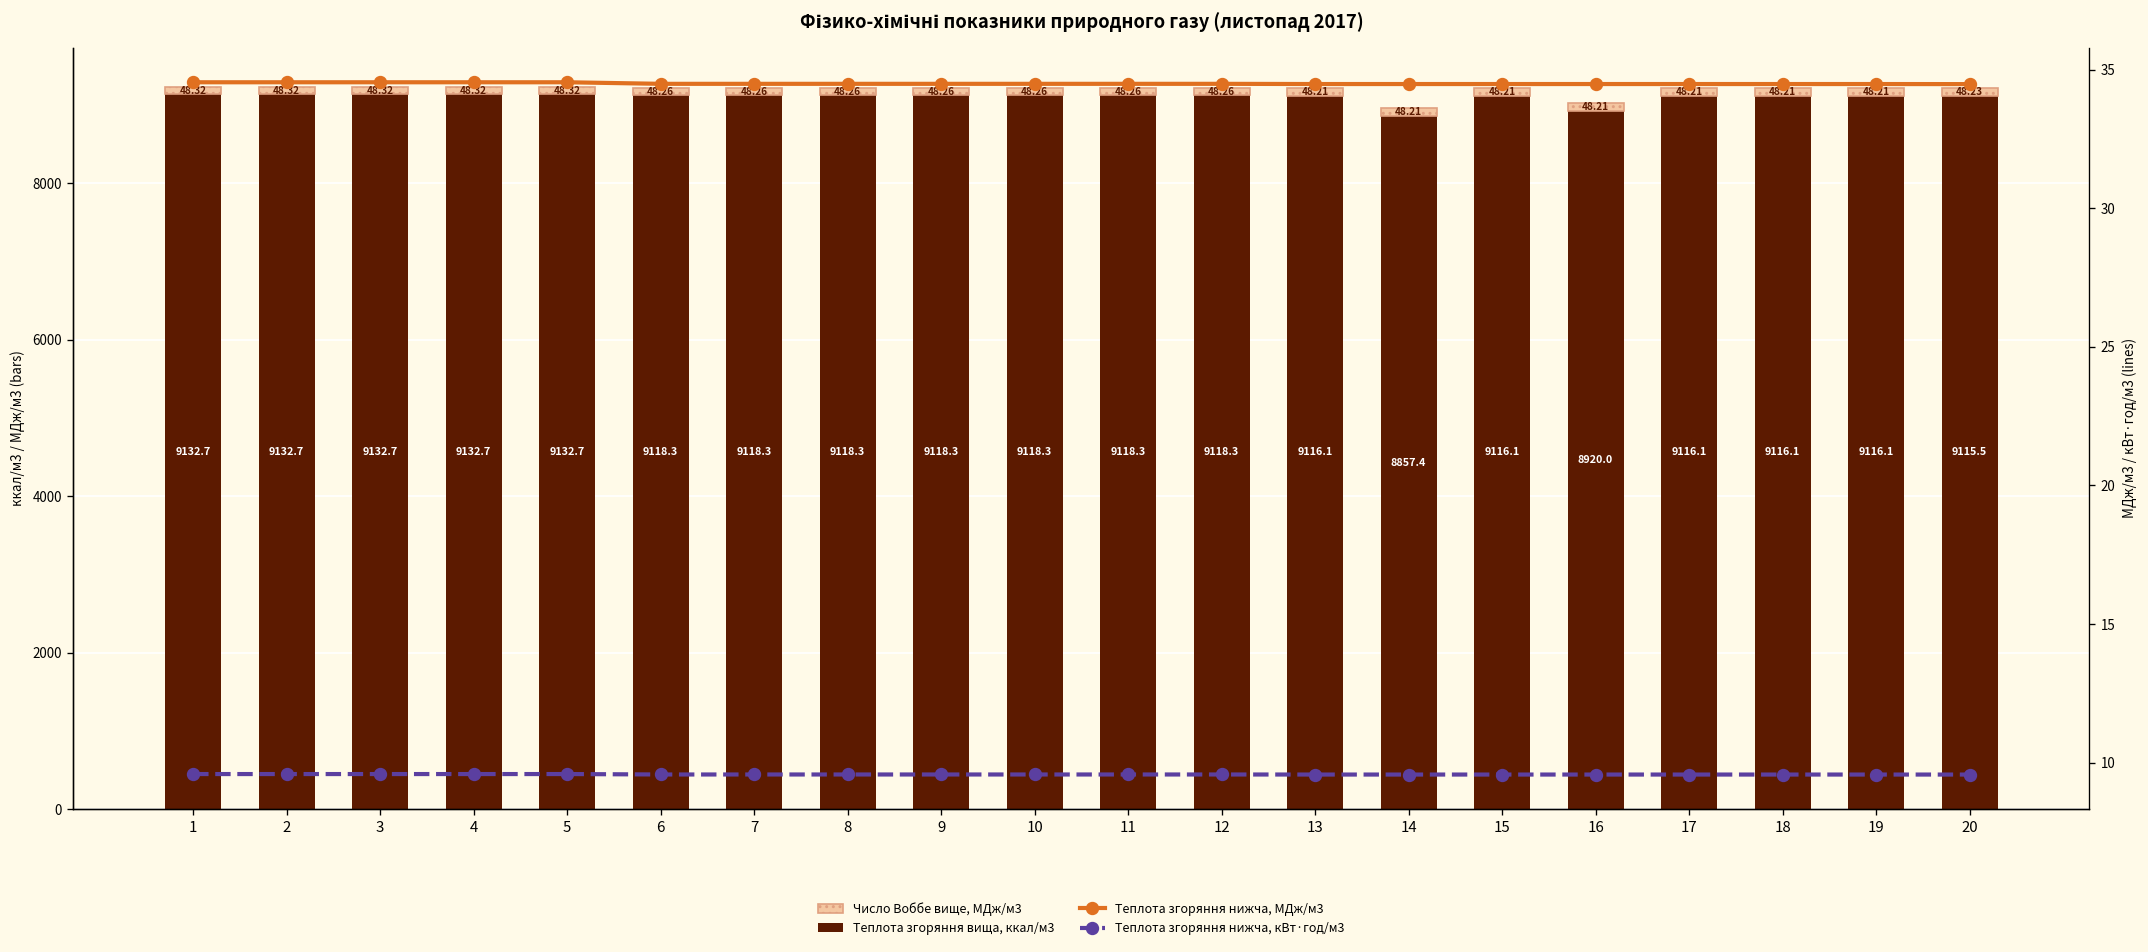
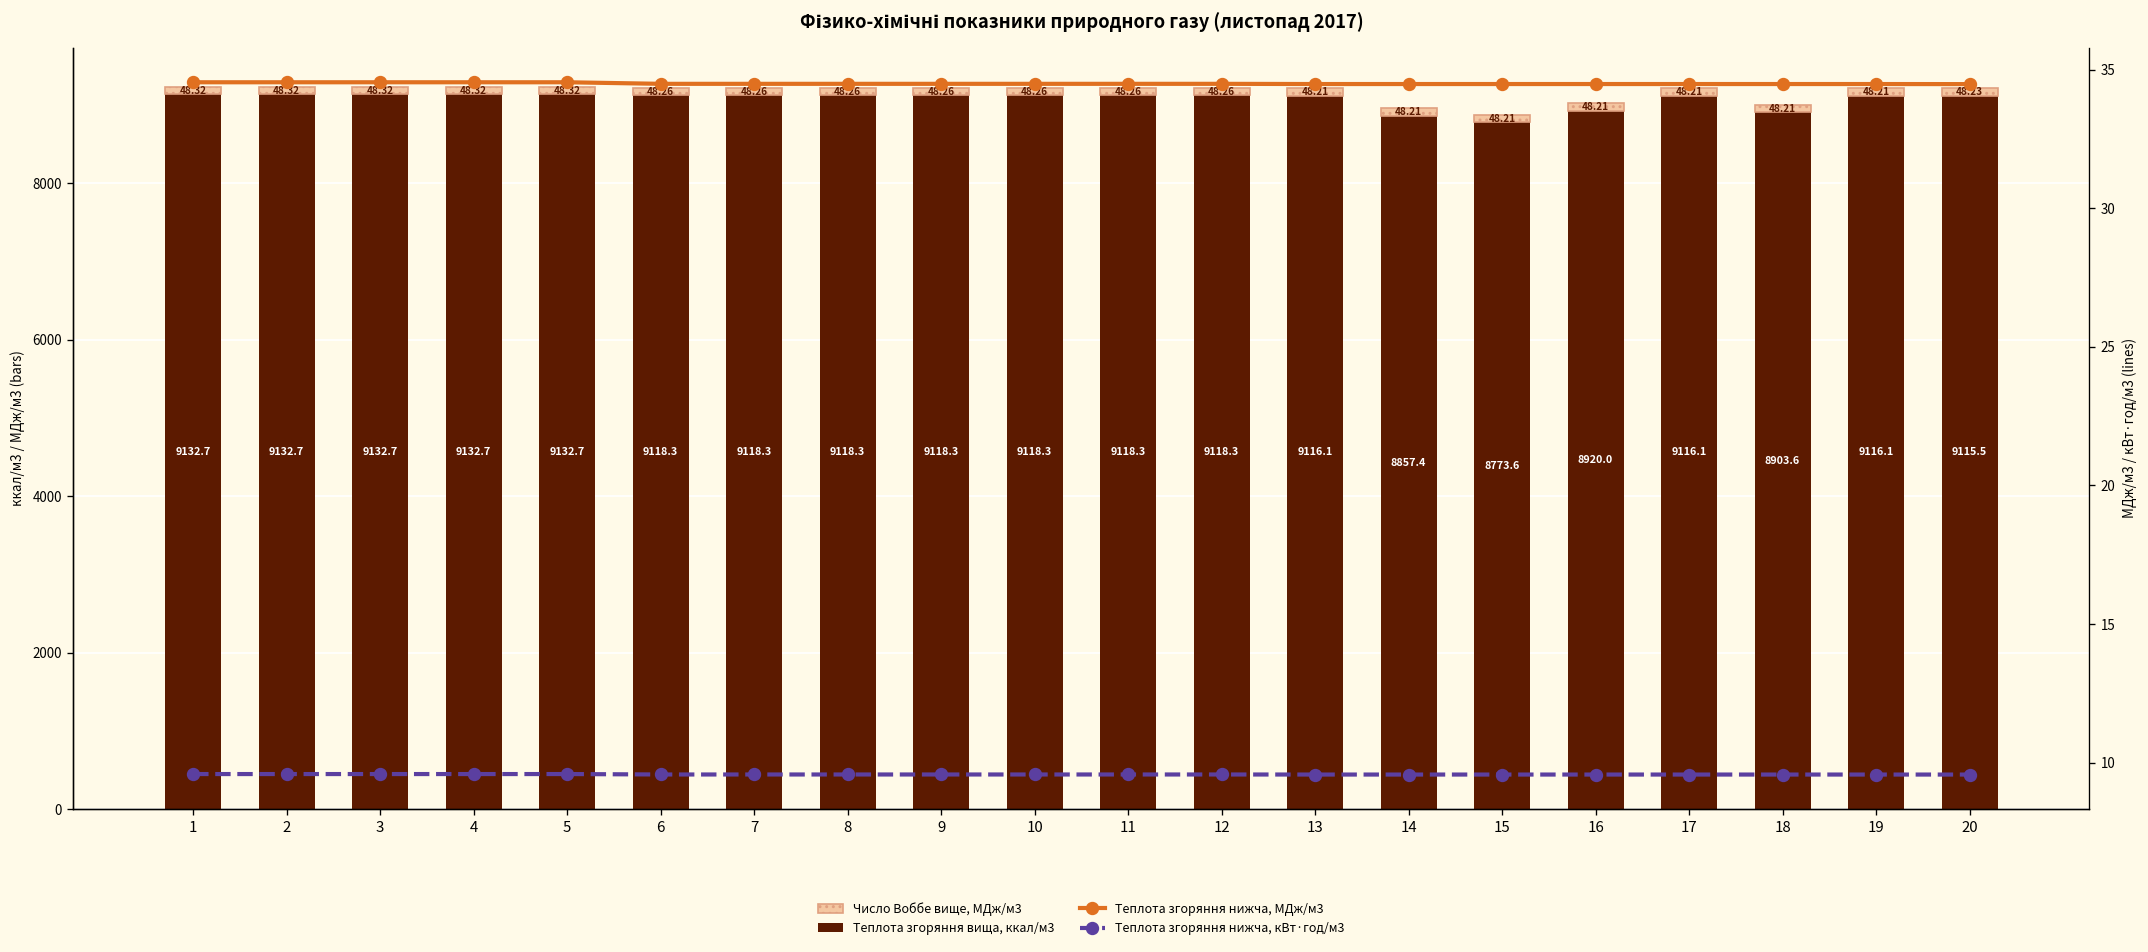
Теплота згоряння вища, ккал/м3, 15: 9116.1 -> 8773.6
Теплота згоряння вища, ккал/м3, 18: 9116.1 -> 8903.6
